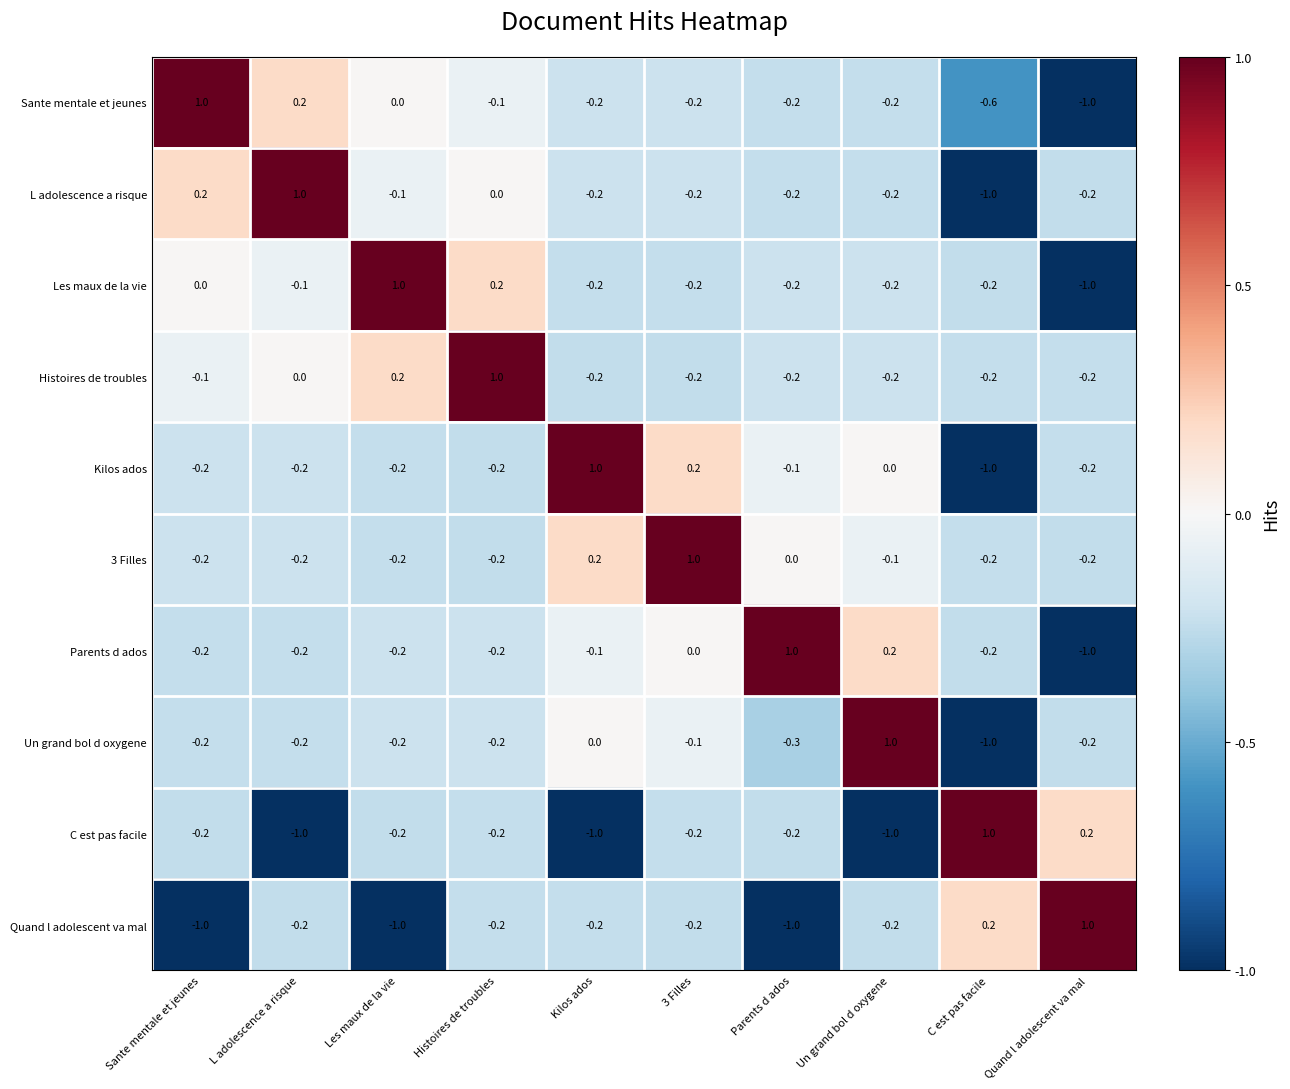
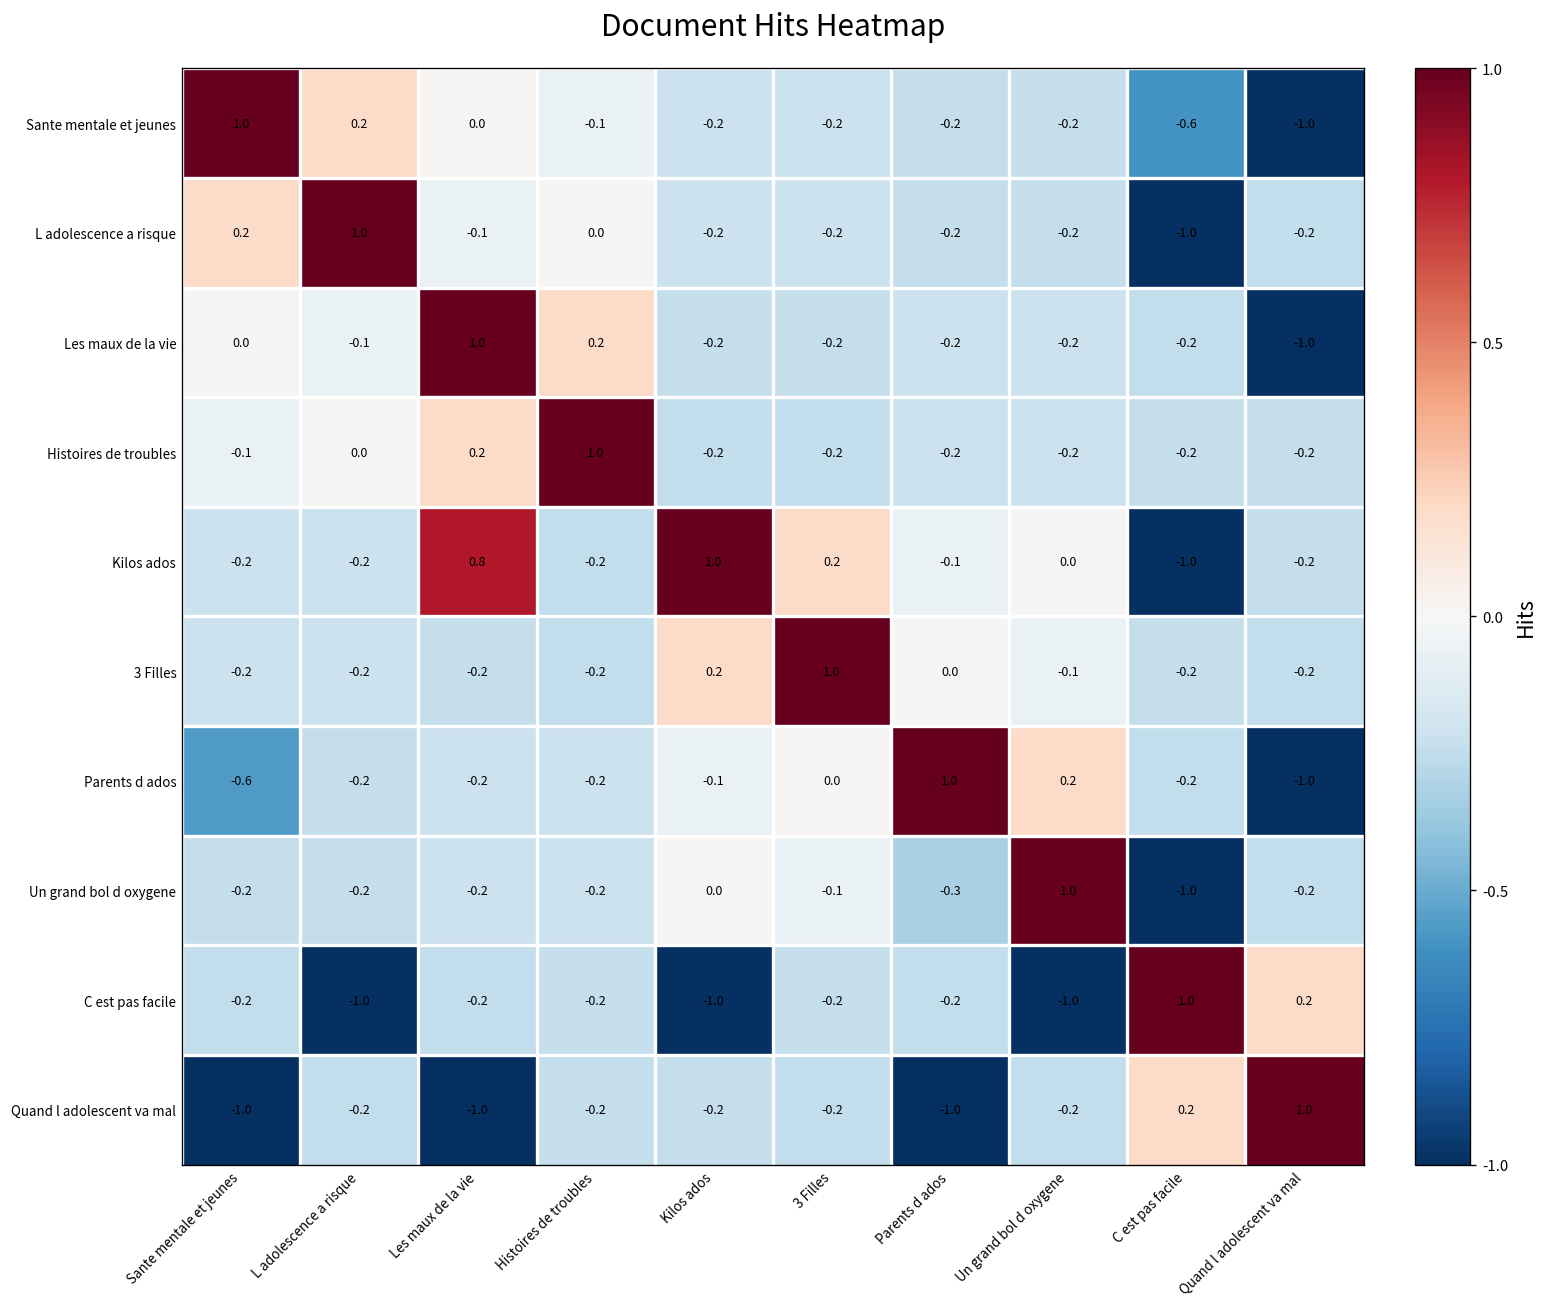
Kilos ados, Les maux de la vie: -0.2 -> 0.8
Parents d ados, Sante mentale et jeunes: -0.2 -> -0.6
